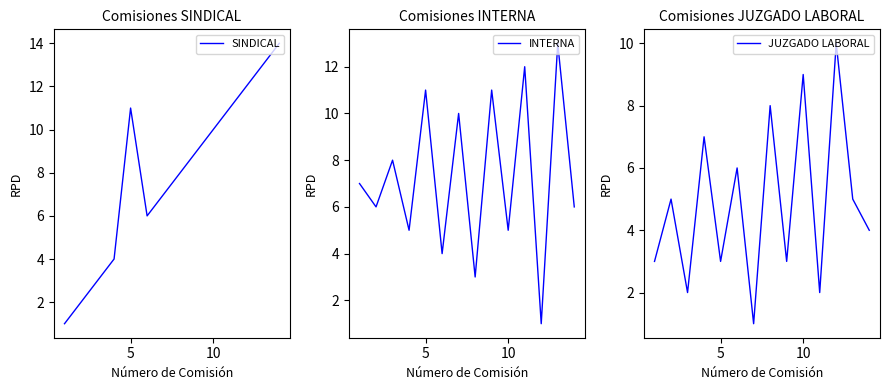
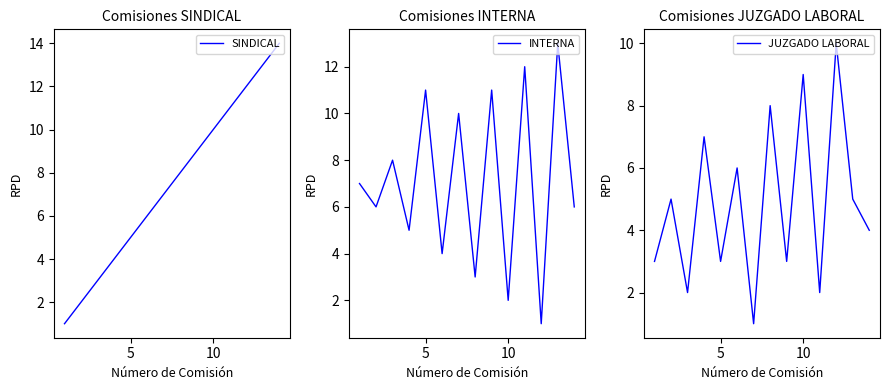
Comisiones SINDICAL, 5: 11 -> 5
Comisiones INTERNA, 10: 5 -> 2
